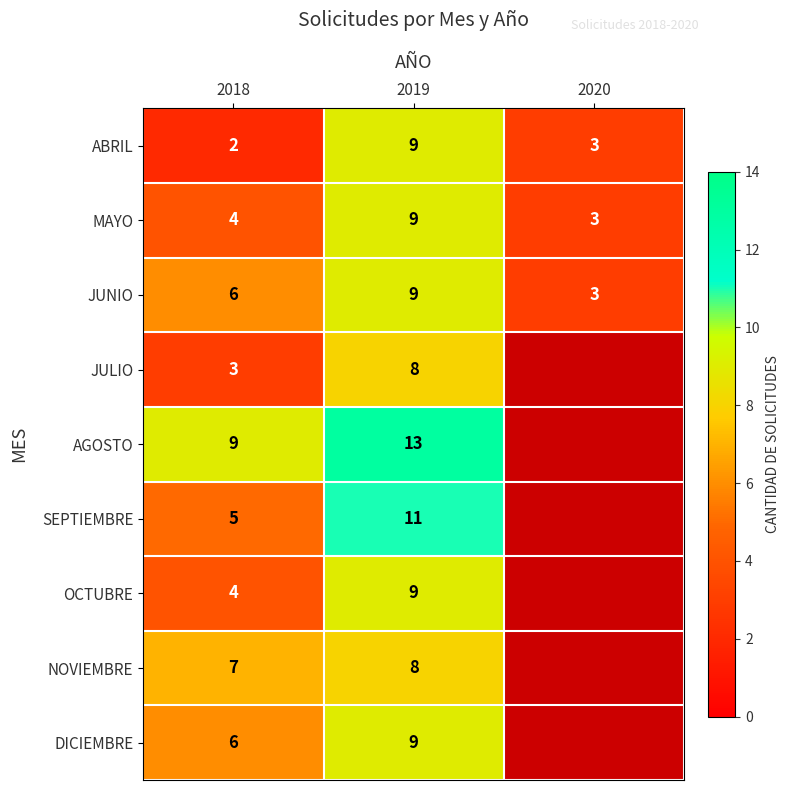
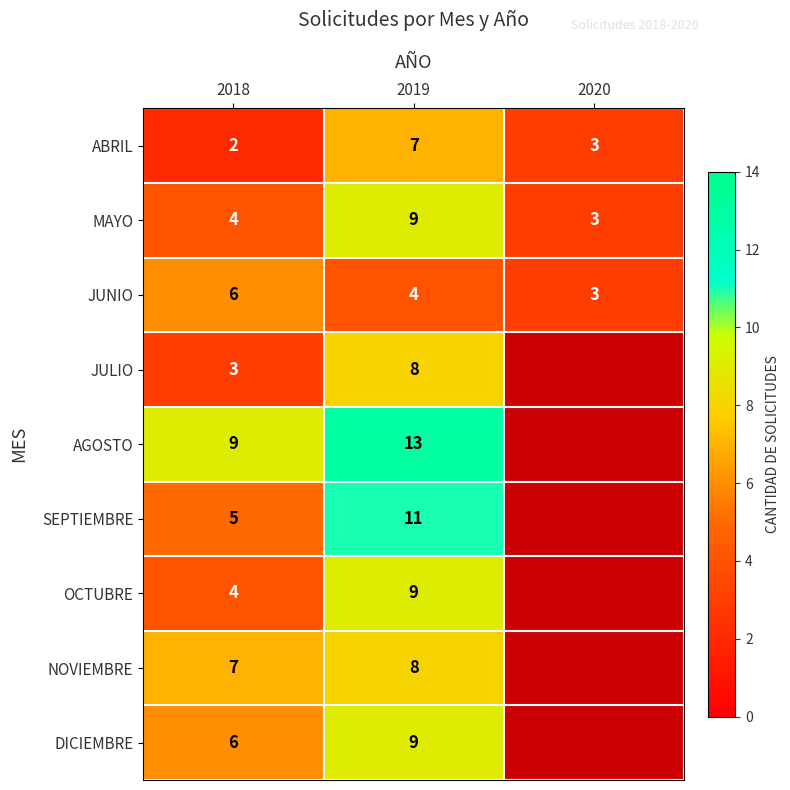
ABRIL, 2019: 9 -> 7
JUNIO, 2019: 9 -> 4
